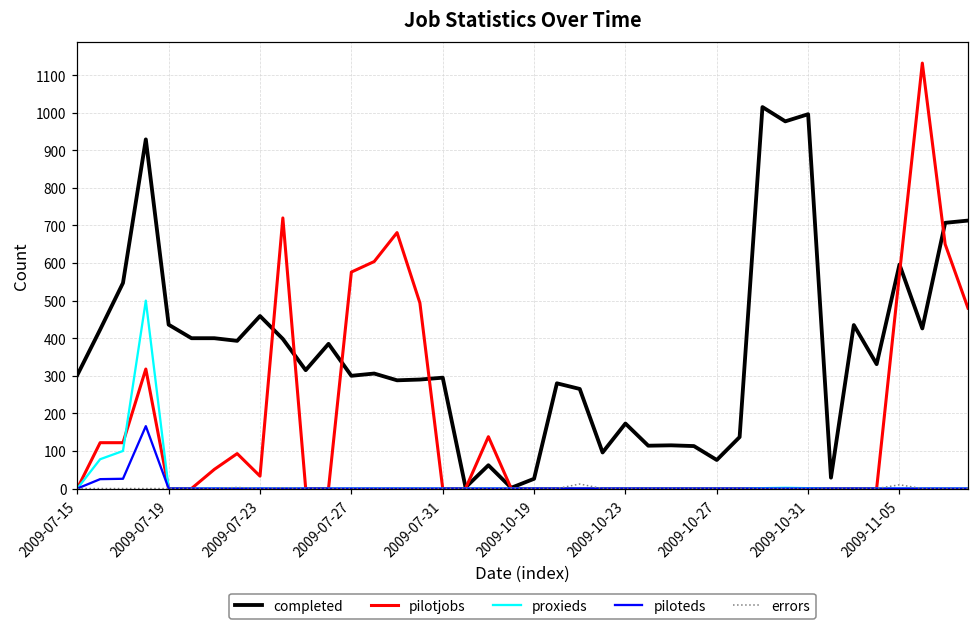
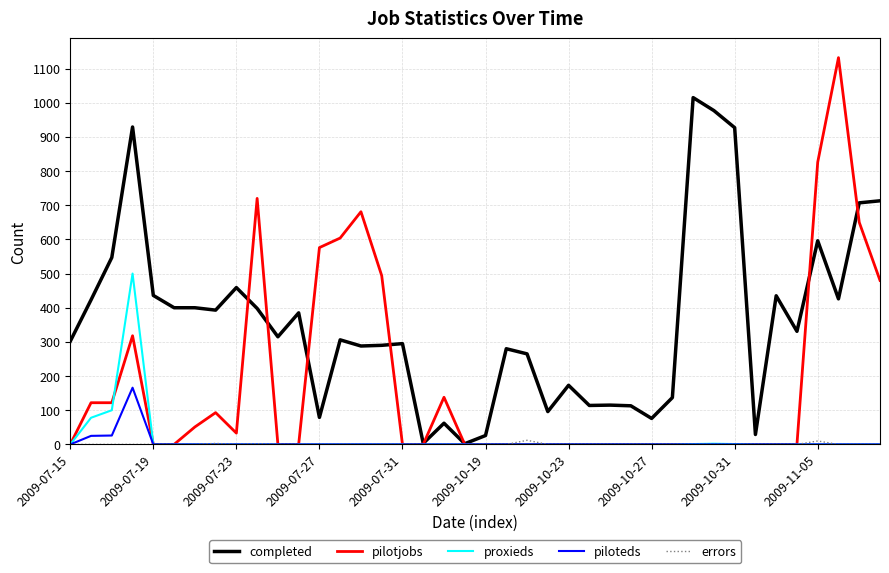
completed, 2009-07-27: 300 -> 80
completed, 2009-10-31: 1000 -> 930
pilotjobs, 2009-11-05: 570 -> 830
